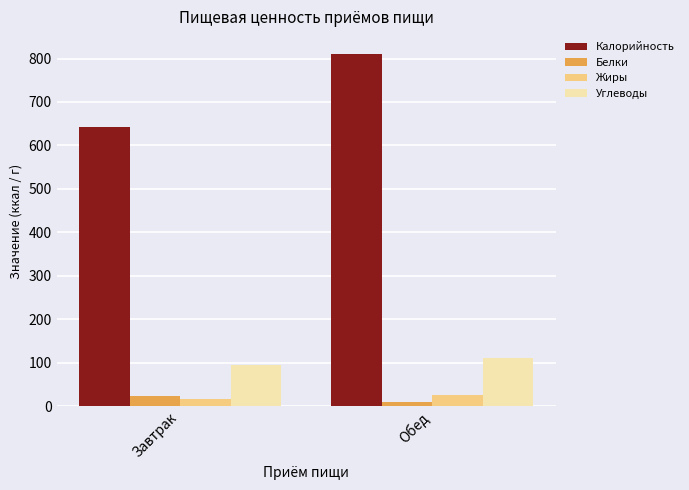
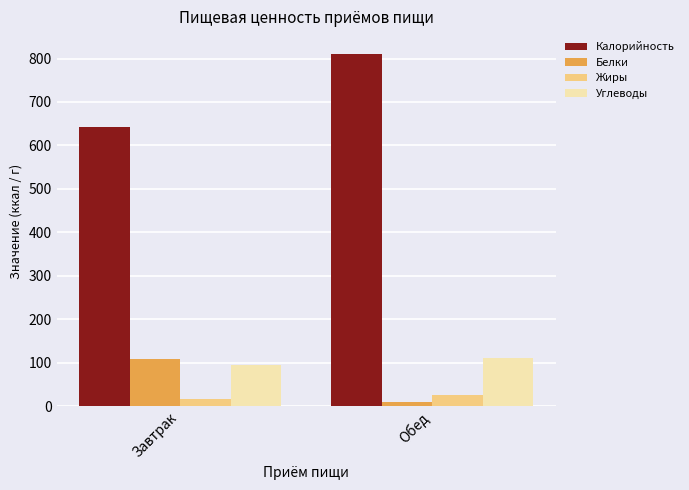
Белки, Завтрак: 20 -> 110
